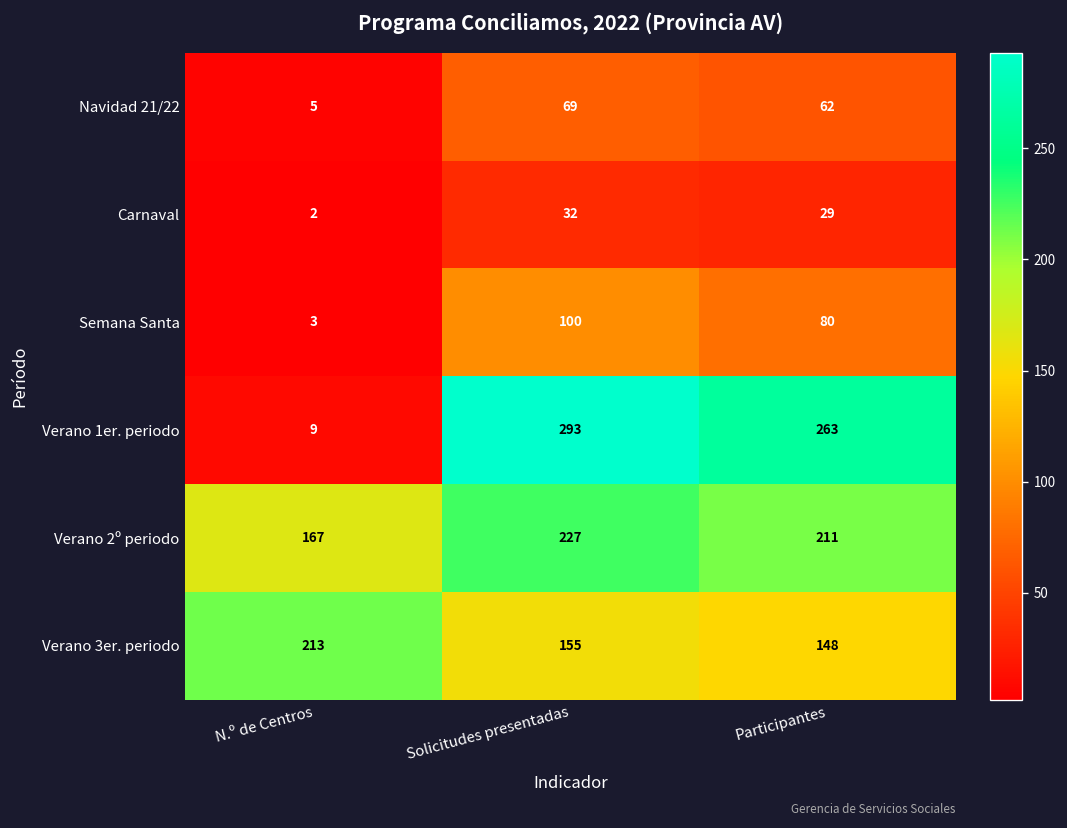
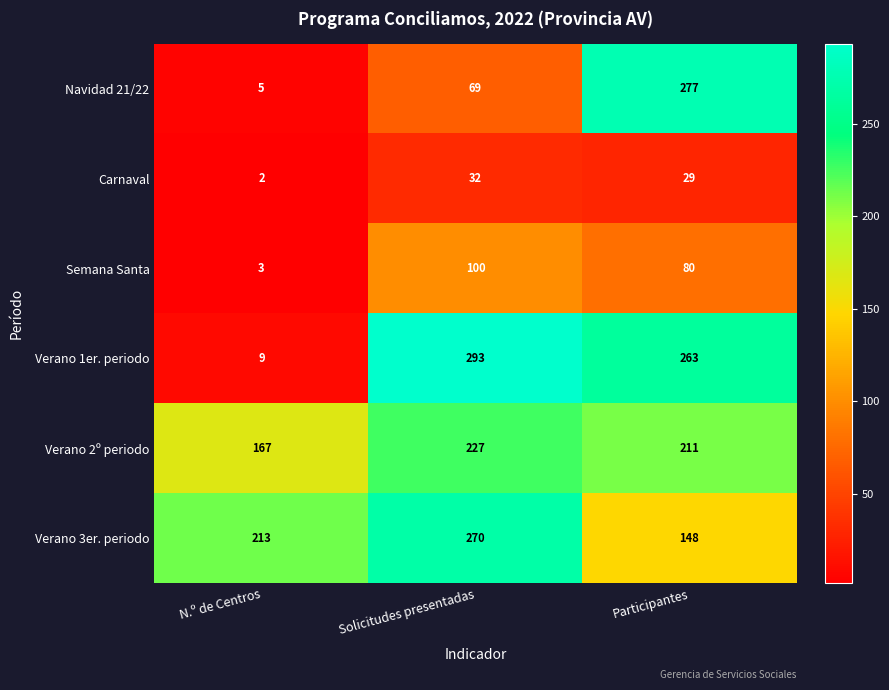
Navidad 21/22, Participantes: 62 -> 277
Verano 3er. periodo, Solicitudes presentadas: 155 -> 270
